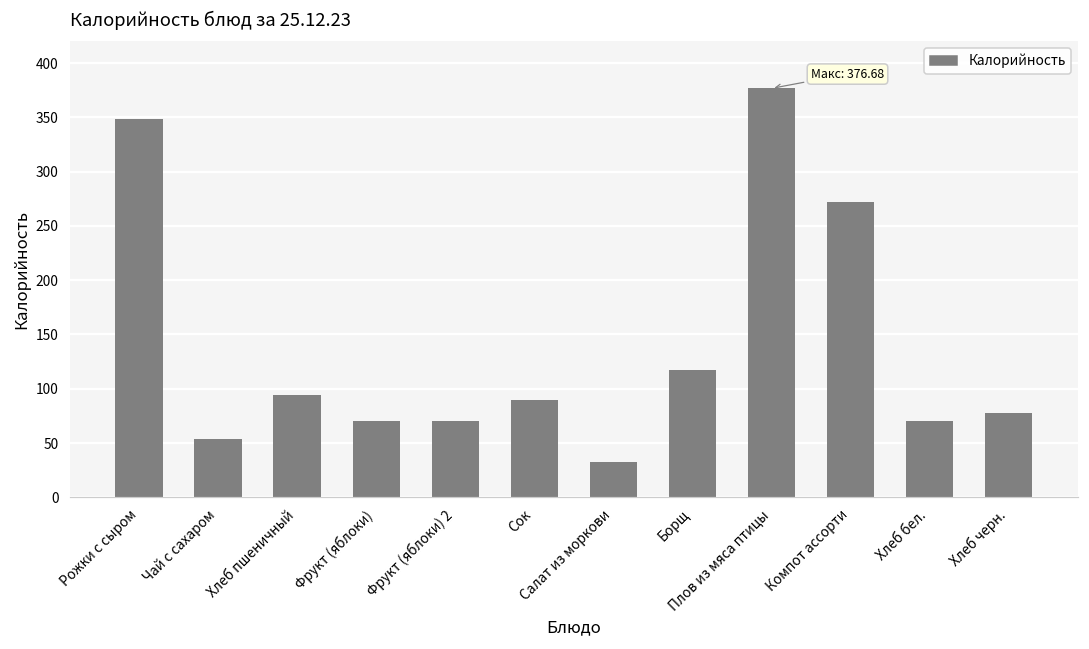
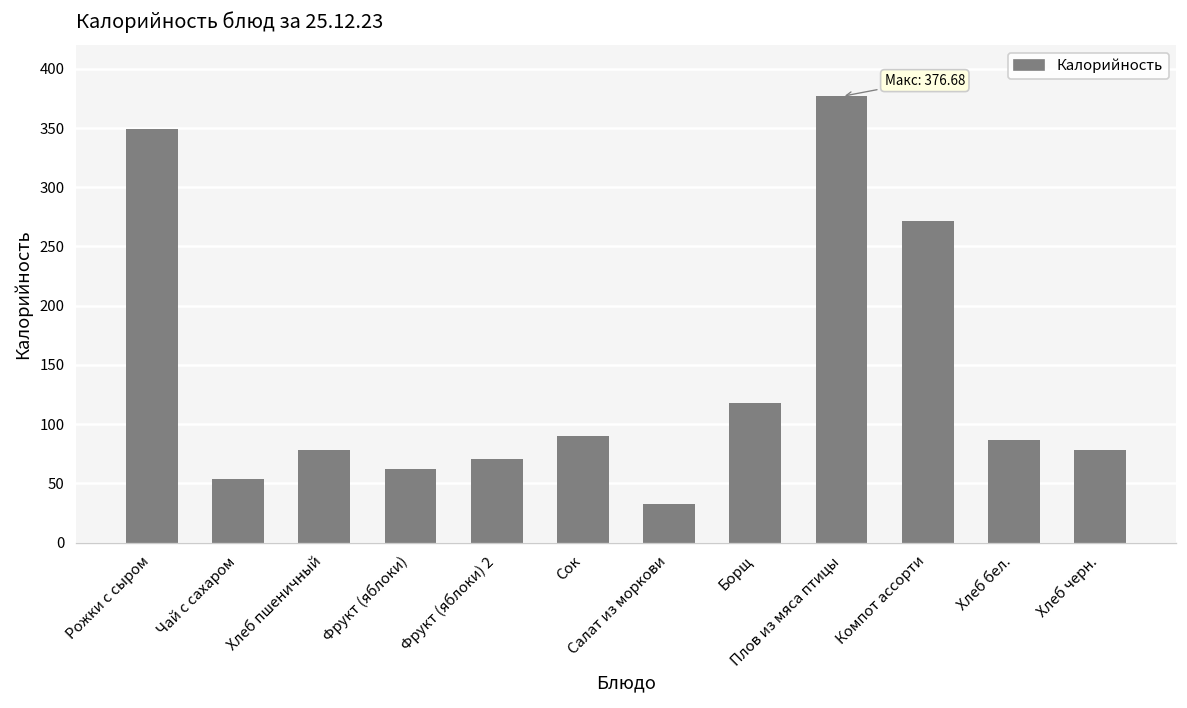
Хлеб пшеничный: 90 -> 80
Фрукт (яблоки): 70 -> 60
Хлеб бел.: 70 -> 90
